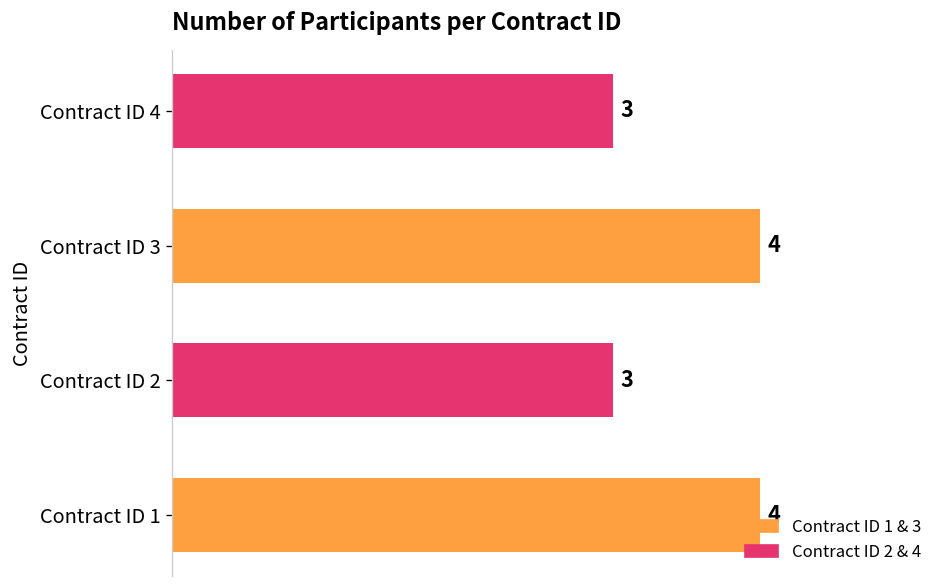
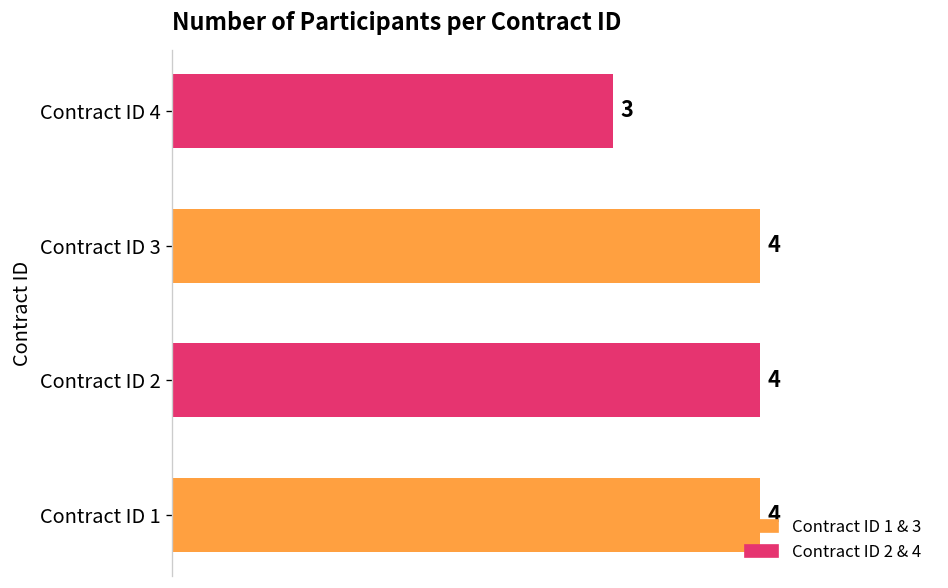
Contract ID 2: 3 -> 4
